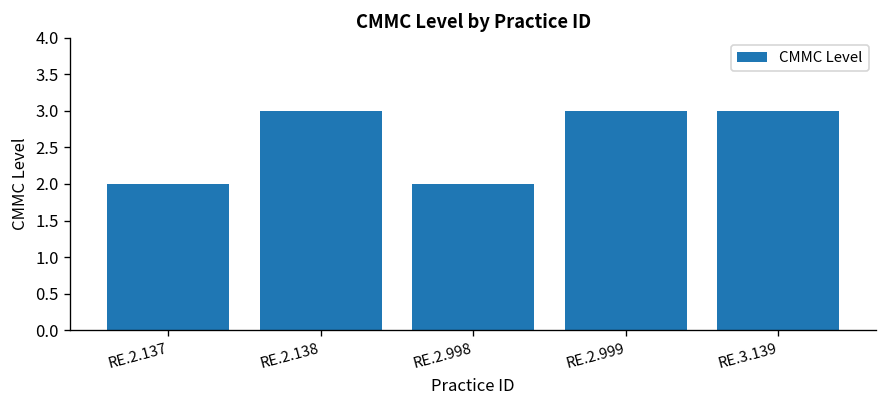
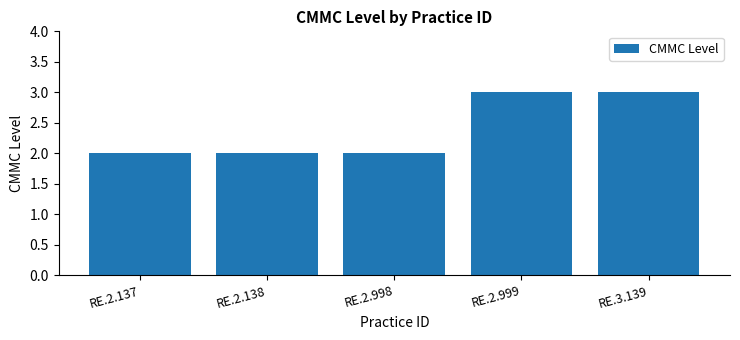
RE.2.138: 3 -> 2
